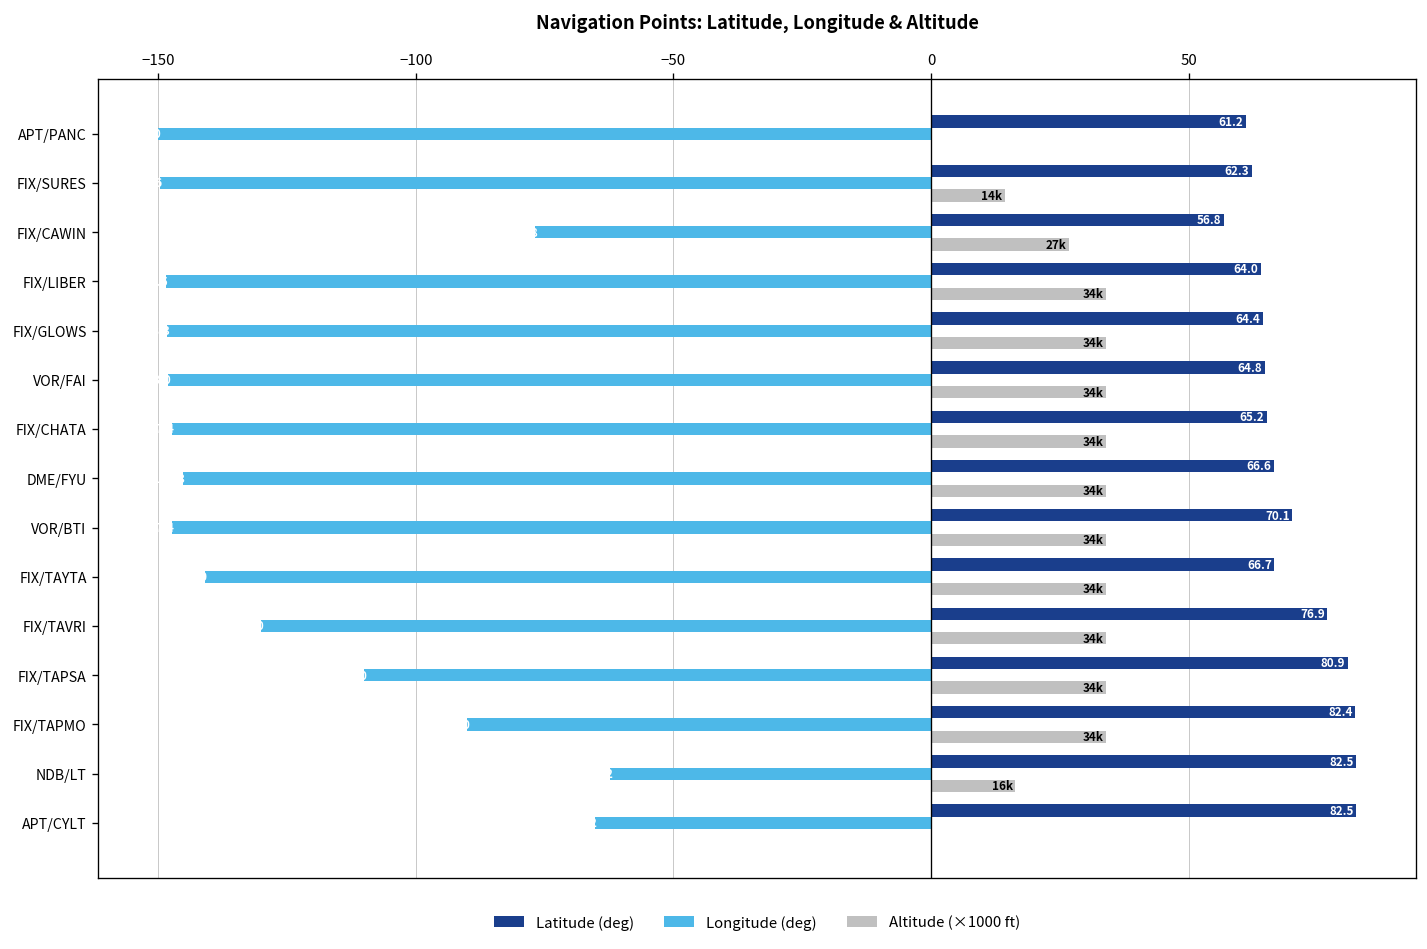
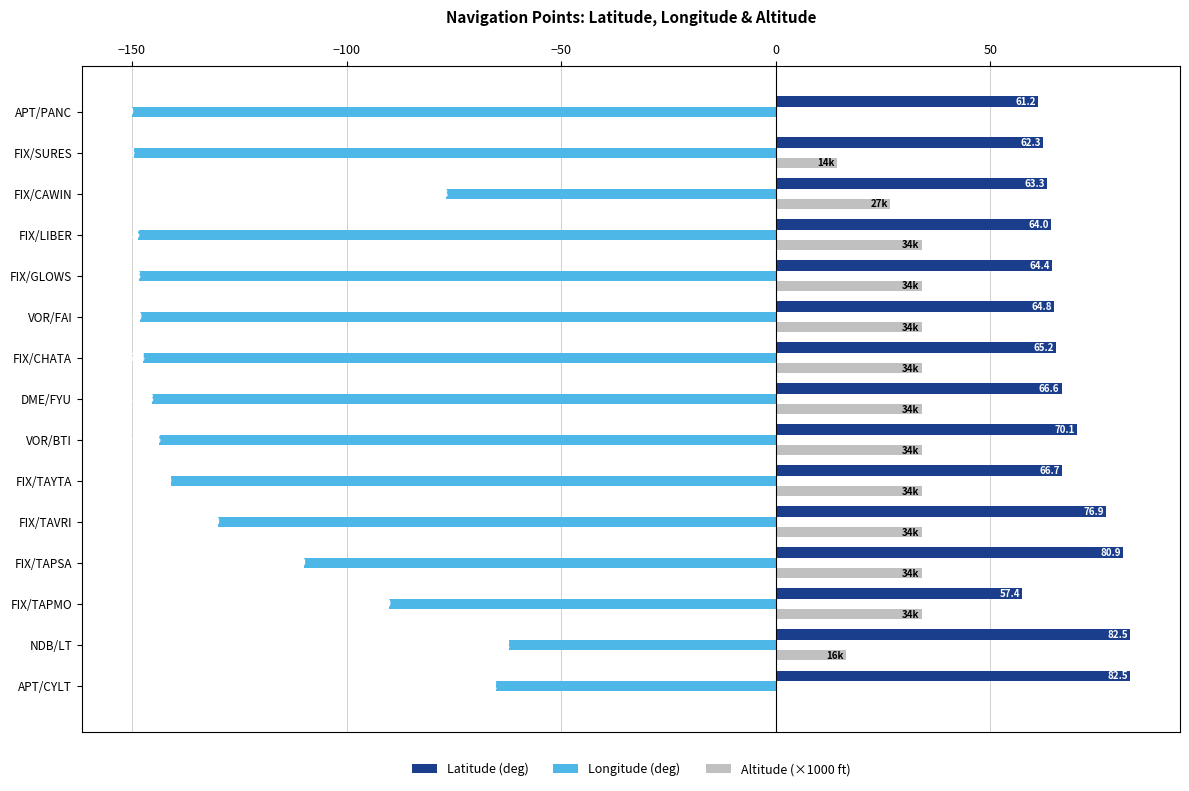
Latitude (deg), FIX/CAWIN: 56.8 -> 63.3
Longitude (deg), VOR/BTI: -147 -> -144
Latitude (deg), FIX/TAPMO: 82.4 -> 57.4
